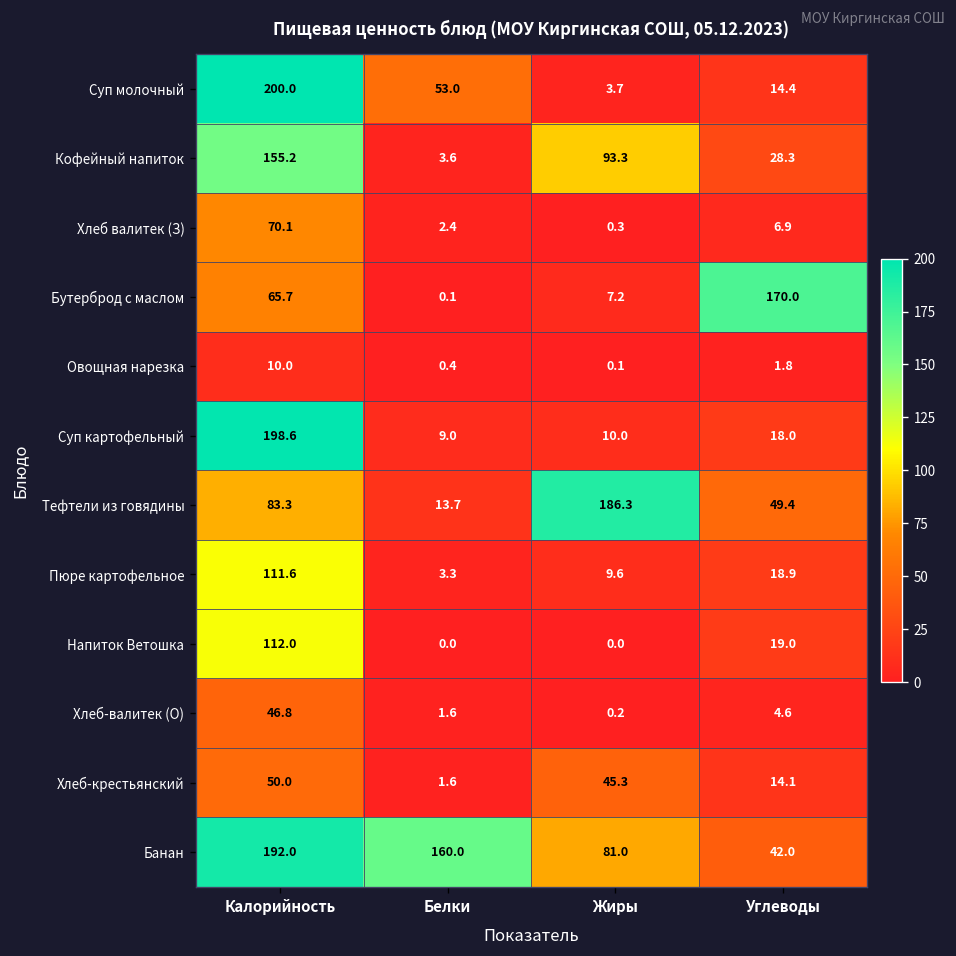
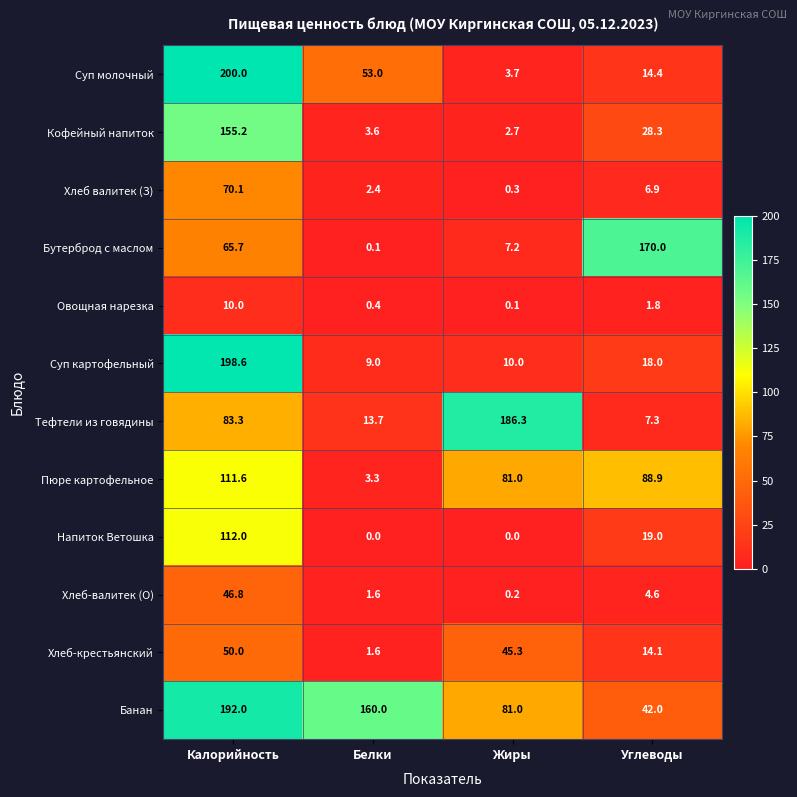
Кофейный напиток, Жиры: 93.3 -> 2.7
Тефтели из говядины, Углеводы: 49.4 -> 7.3
Пюре картофельное, Жиры: 9.6 -> 81.0
Пюре картофельное, Углеводы: 18.9 -> 88.9
